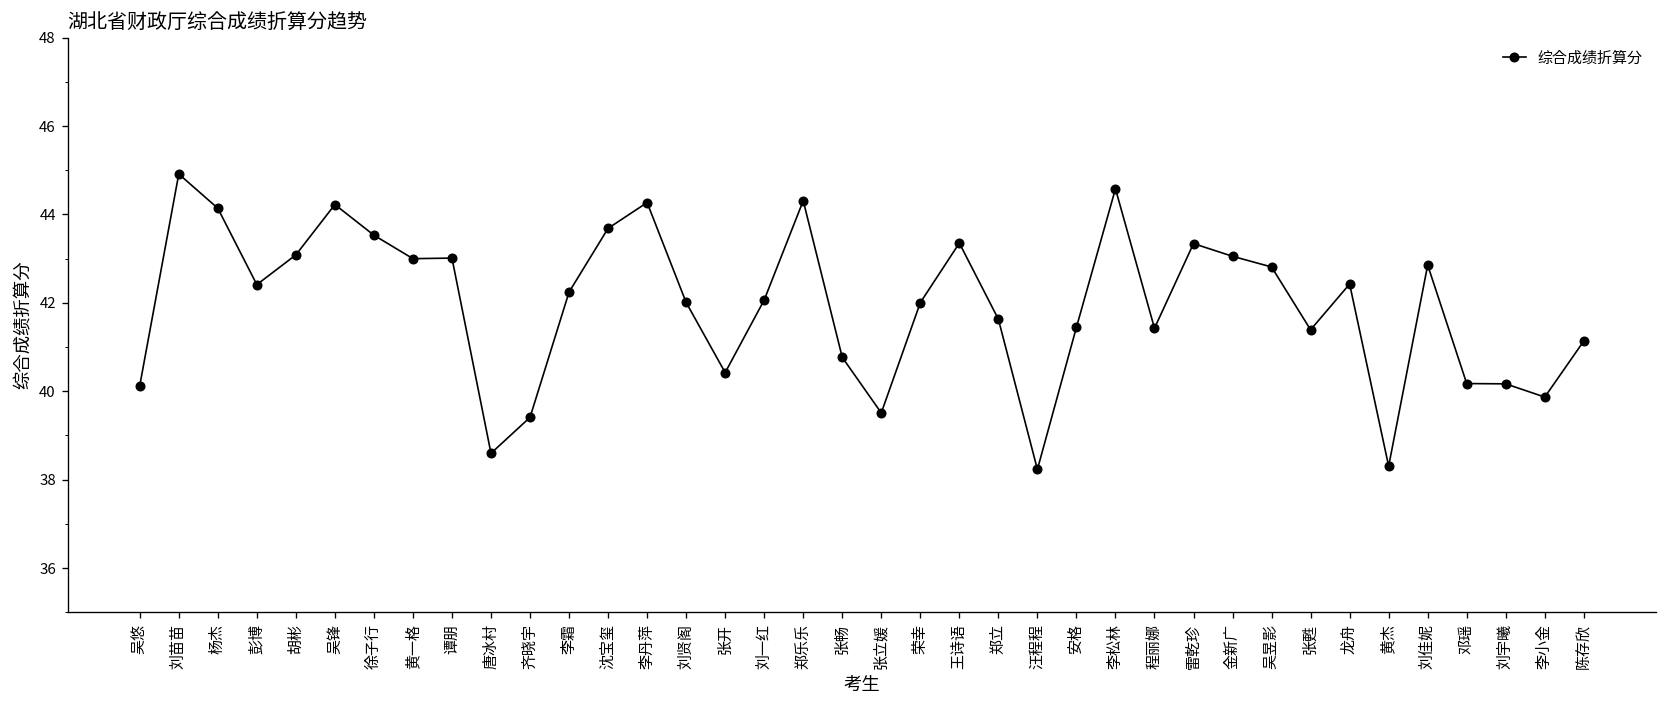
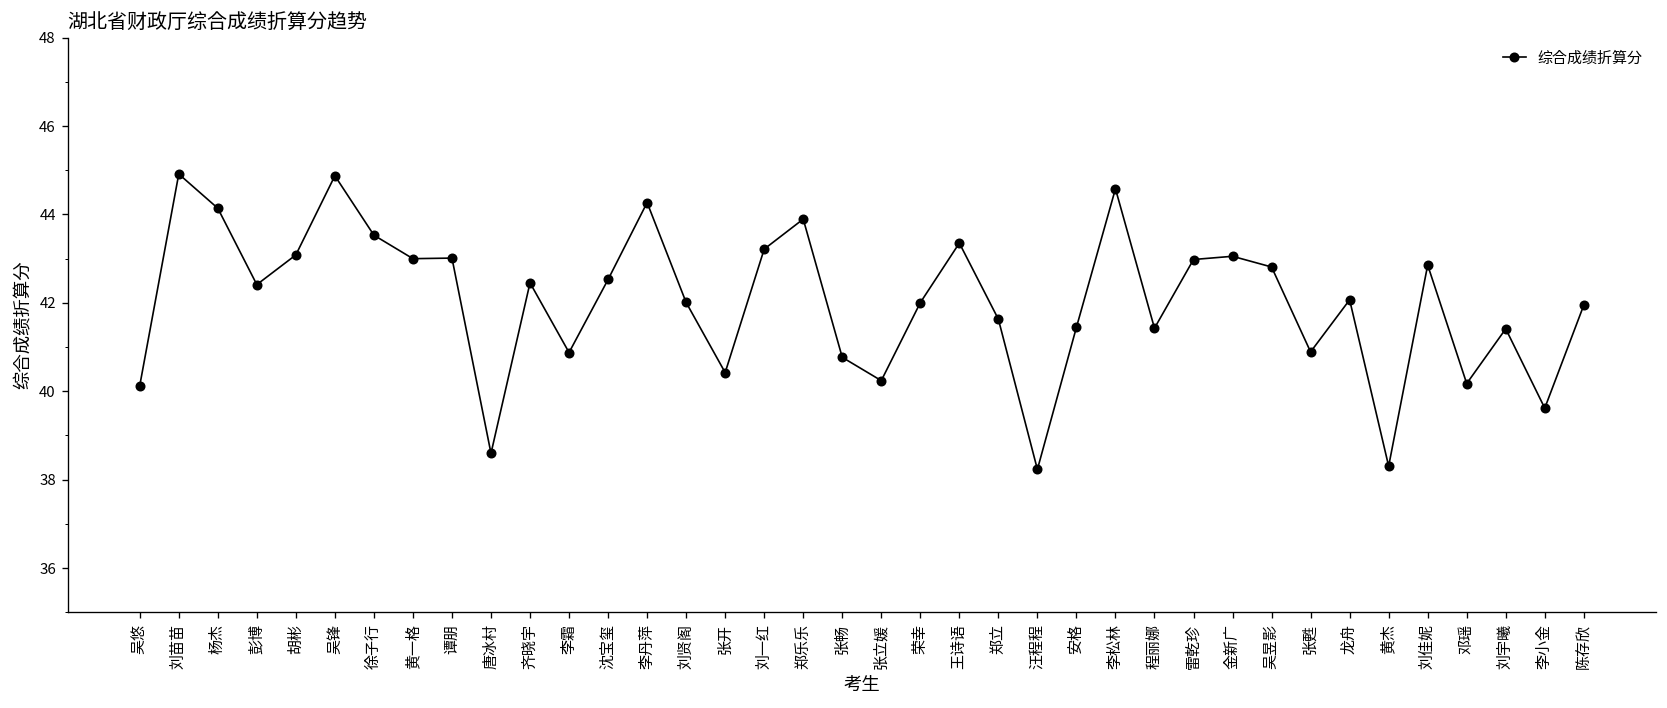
吴锋: 44.2 -> 44.9
齐晓宇: 39.4 -> 42.5
李霜: 42.2 -> 40.9
沈宝玺: 43.7 -> 42.5
刘一红: 42.1 -> 43.2
郑乐乐: 44.3 -> 43.9
张立媛: 39.5 -> 40.2
雷乾珍: 43.3 -> 43.0
张甦: 41.4 -> 40.9
龙舟: 42.4 -> 42.1
刘宇曦: 40.2 -> 41.4
李小金: 39.9 -> 39.6
陈存欣: 41.1 -> 41.9
